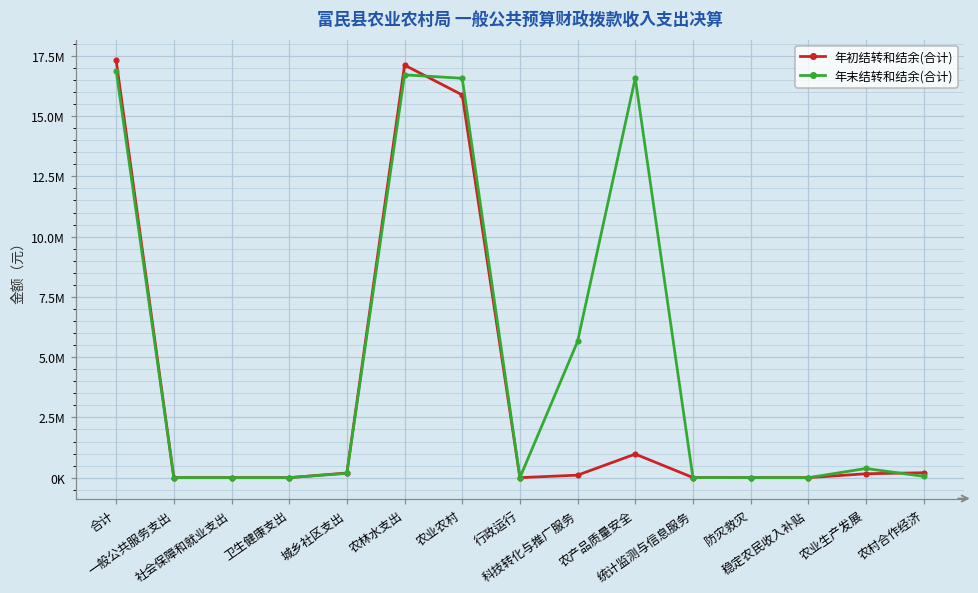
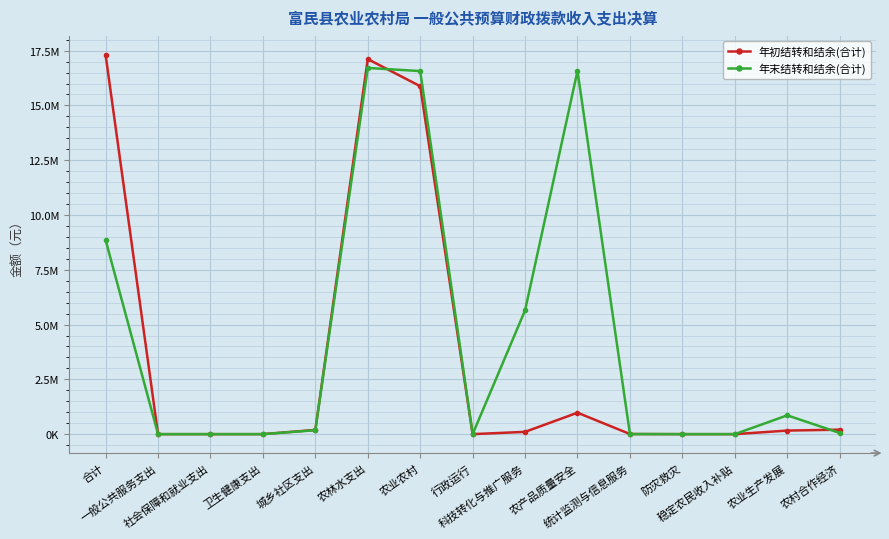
年末结转和结余(合计), 合计: 16900000 -> 8900000
年末结转和结余(合计), 农业生产发展: 400000 -> 900000
